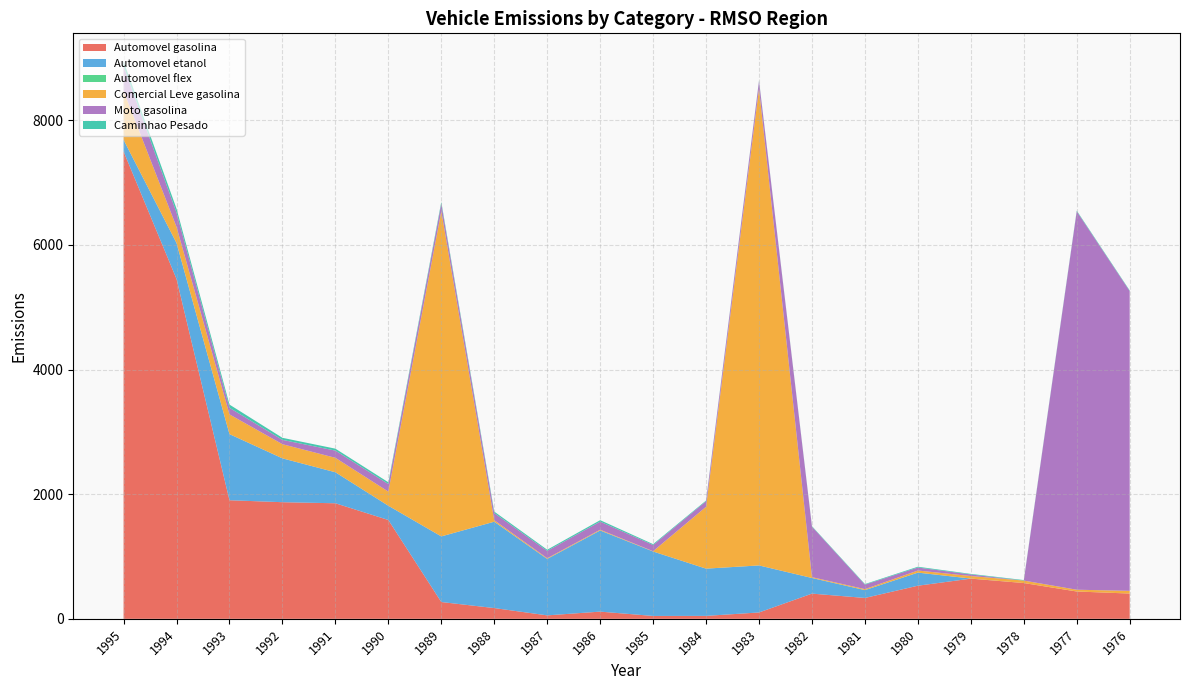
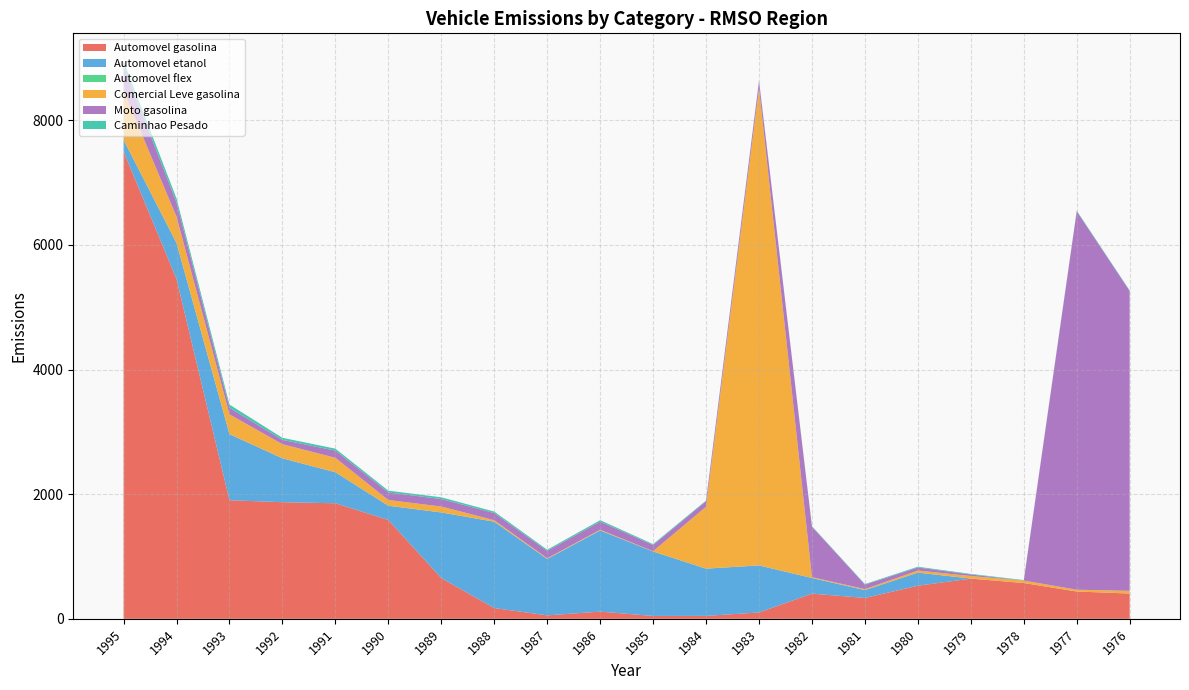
Comercial Leve gasolina, 1994: 300 -> 400
Comercial Leve gasolina, 1990: 200 -> 100
Automovel gasolina, 1989: 300 -> 700
Comercial Leve gasolina, 1989: 5200 -> 100
